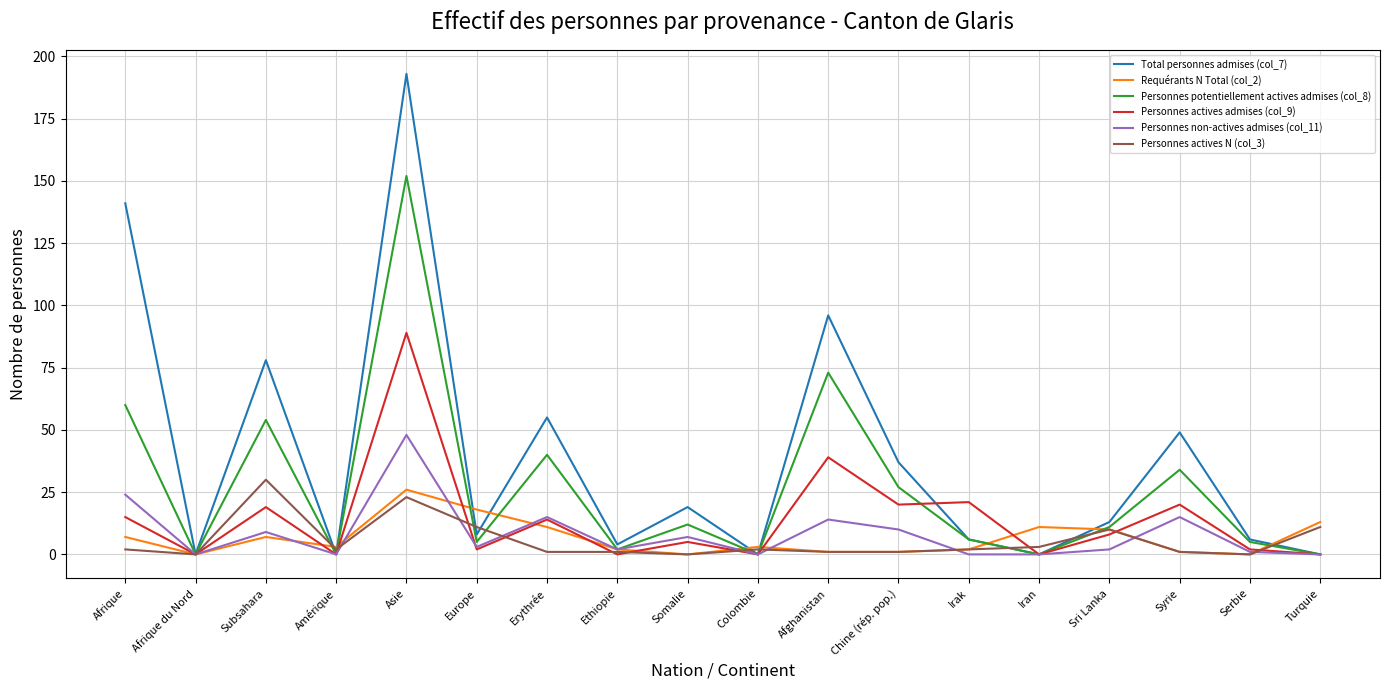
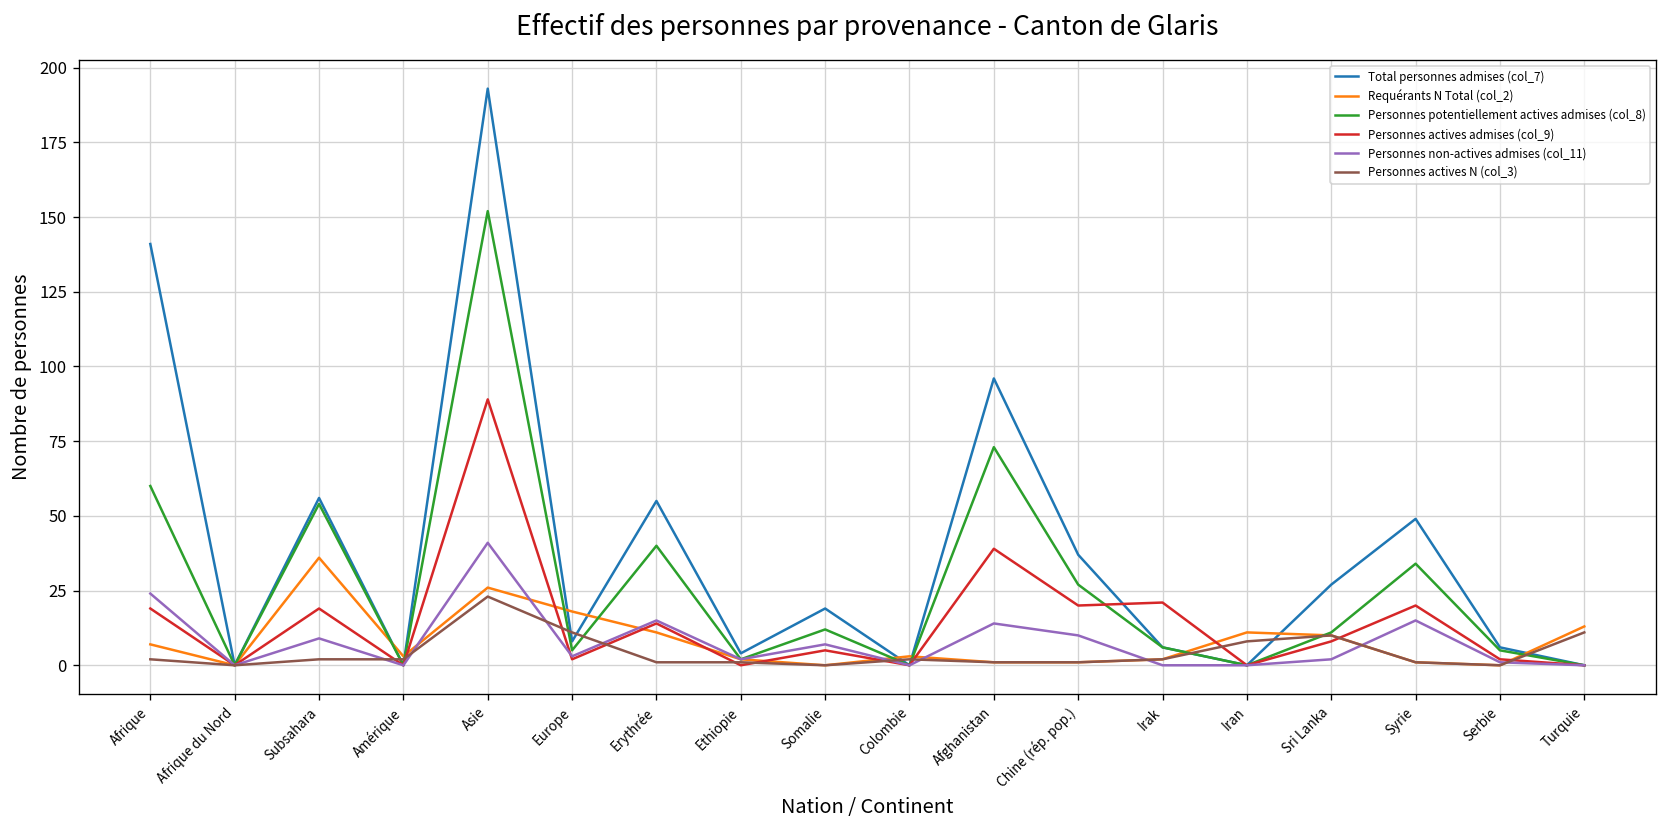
Personnes actives admises (col_9), Afrique: 15 -> 19
Total personnes admises (col_7), Subsahara: 78 -> 56
Requérants N Total (col_2), Subsahara: 7 -> 36
Personnes actives N (col_3), Subsahara: 30 -> 2
Personnes non-actives admises (col_11), Asie: 48 -> 41
Personnes actives N (col_3), Iran: 3 -> 8
Total personnes admises (col_7), Sri Lanka: 13 -> 27
